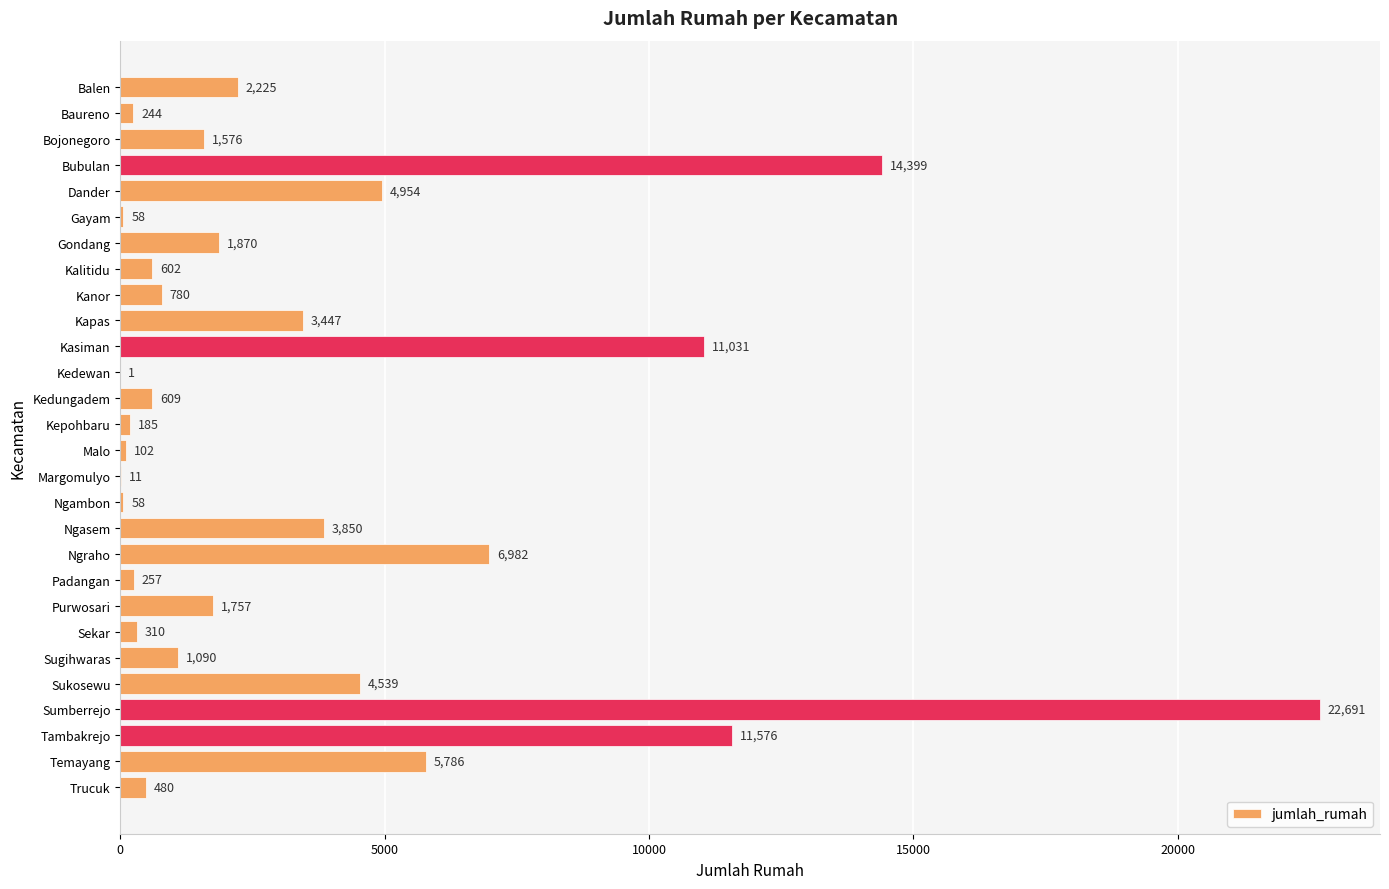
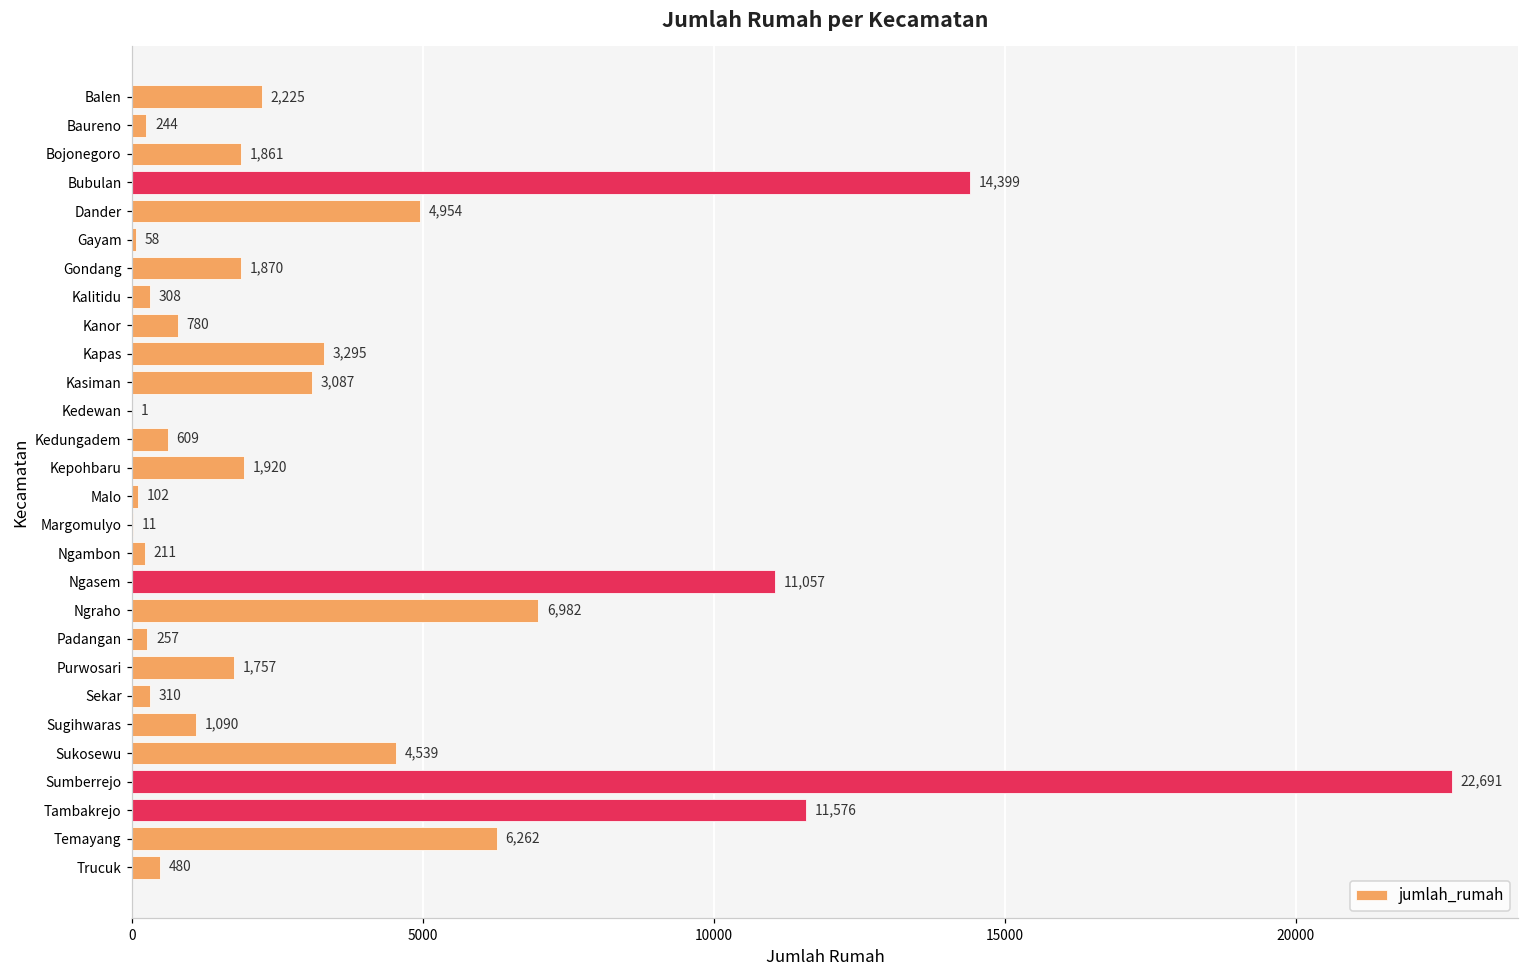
Bojonegoro: 1,576 -> 1,861
Kalitidu: 602 -> 308
Kapas: 3,447 -> 3,295
Kasiman: 11,031 -> 3,087
Kepohbaru: 185 -> 1,920
Ngambon: 58 -> 211
Ngasem: 3,850 -> 11,057
Temayang: 5,786 -> 6,262
